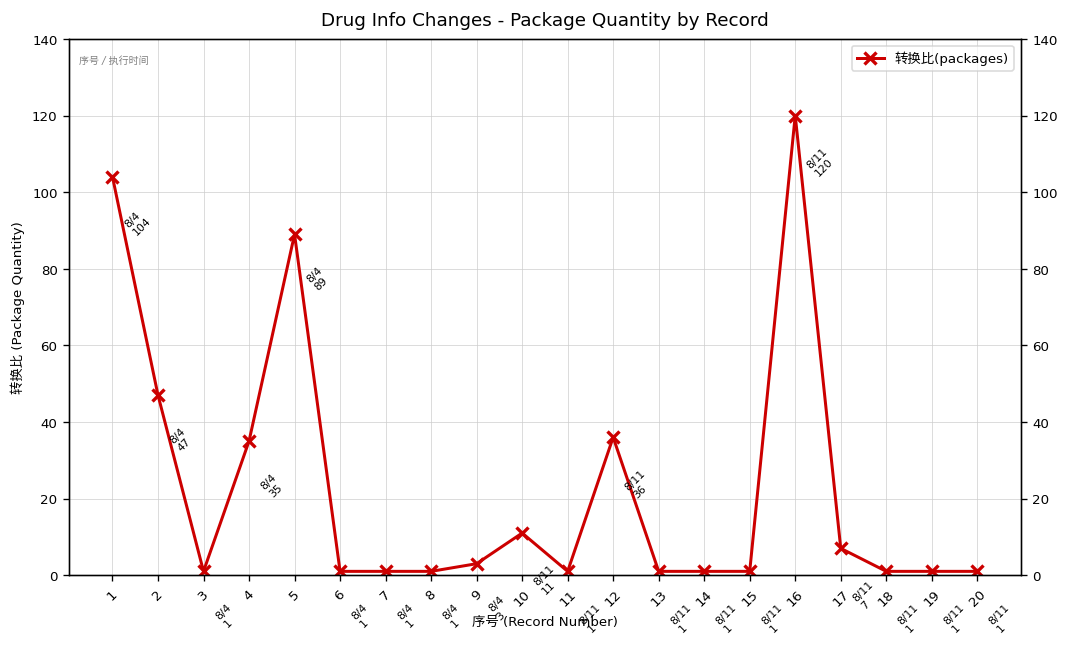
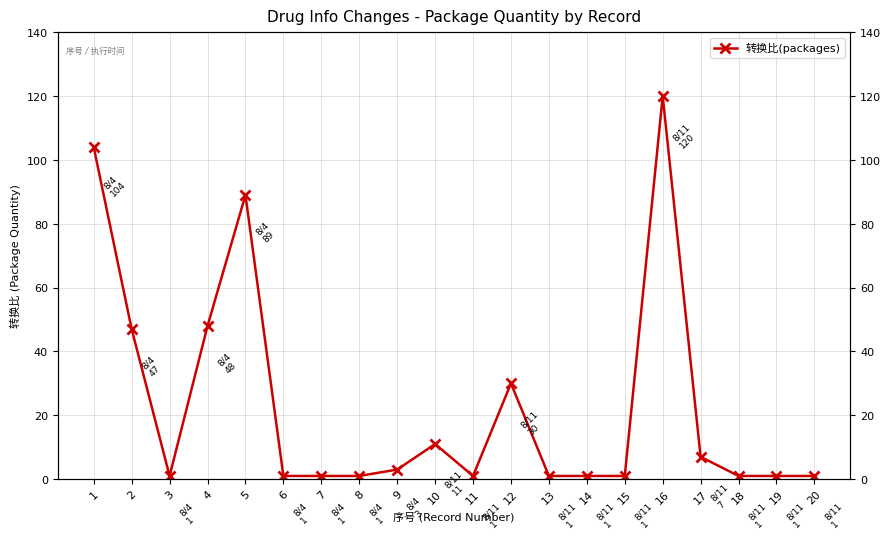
4: 35 -> 48
12: 36 -> 30
